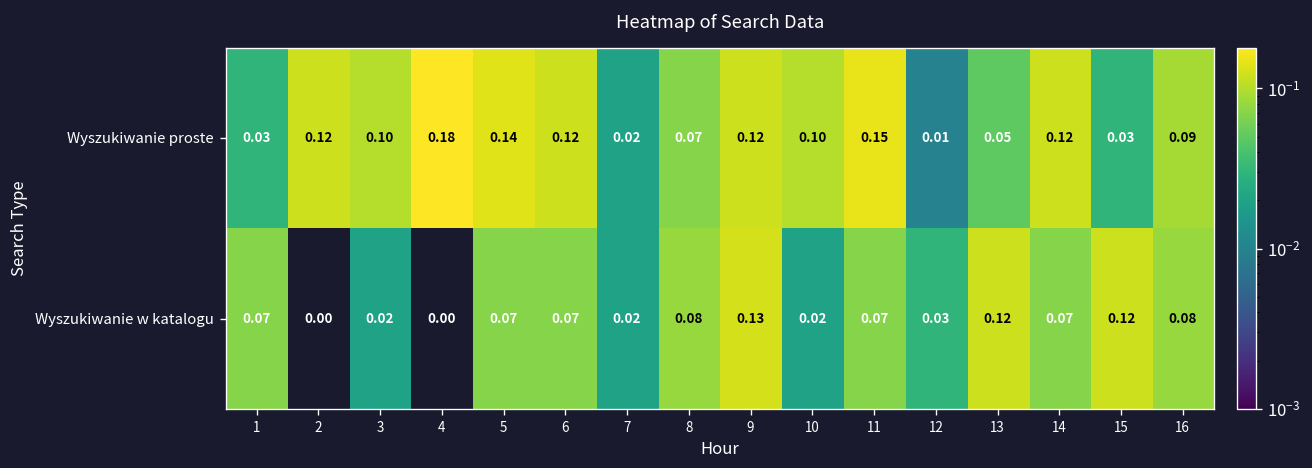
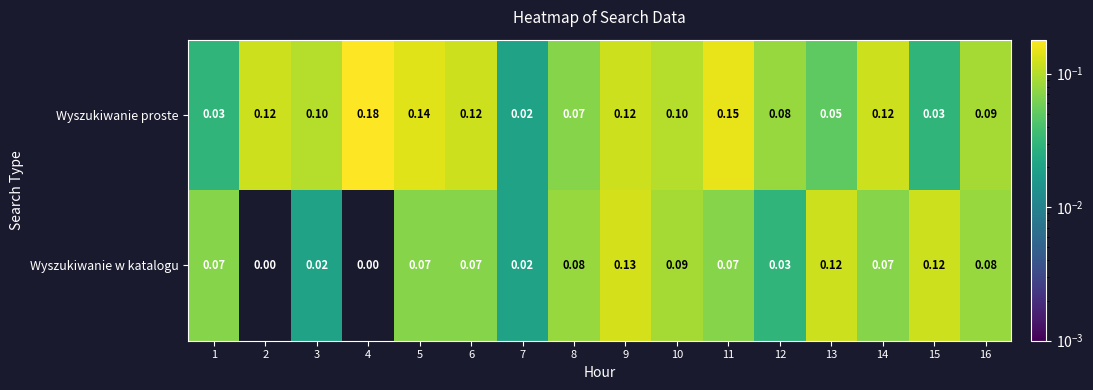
Wyszukiwanie proste, 12: 0.01 -> 0.08
Wyszukiwanie w katalogu, 10: 0.02 -> 0.09
